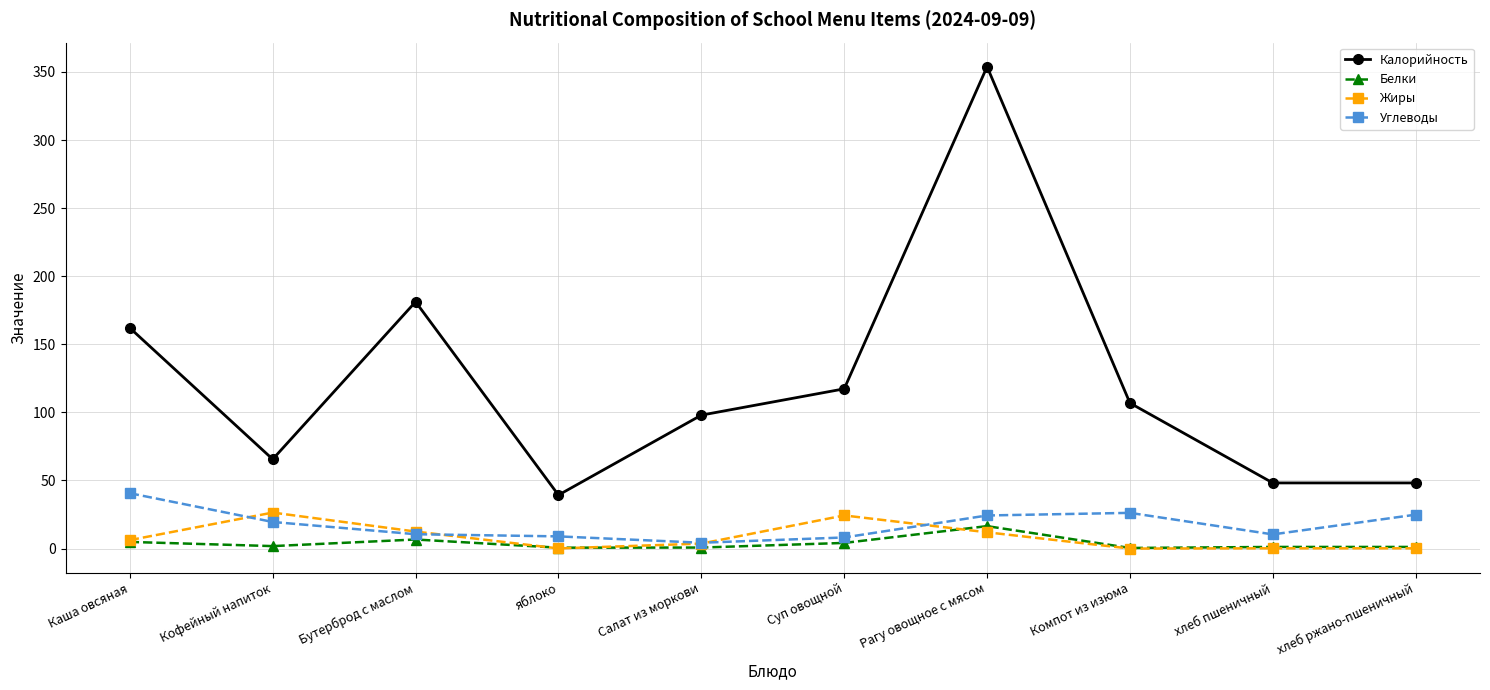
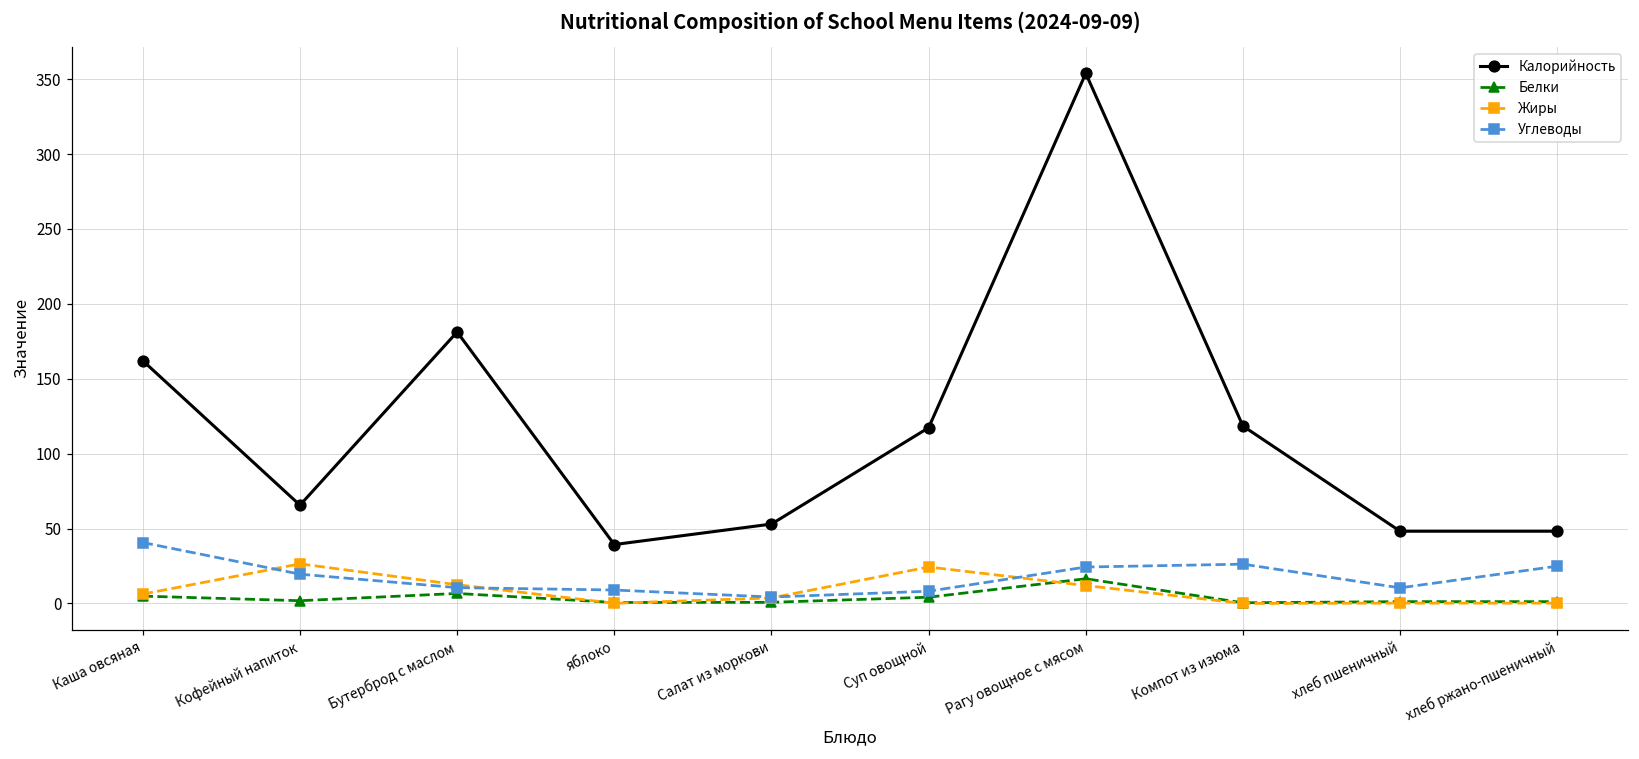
Калорийность, Салат из моркови: 98 -> 53
Калорийность, Компот из изюма: 107 -> 118
